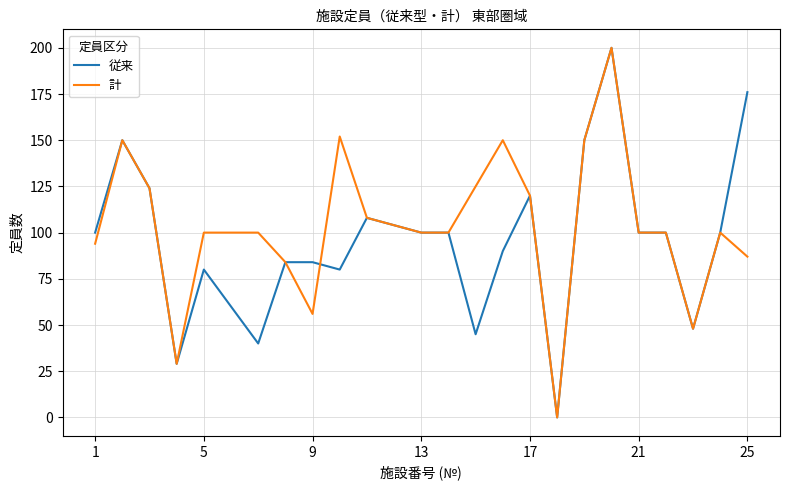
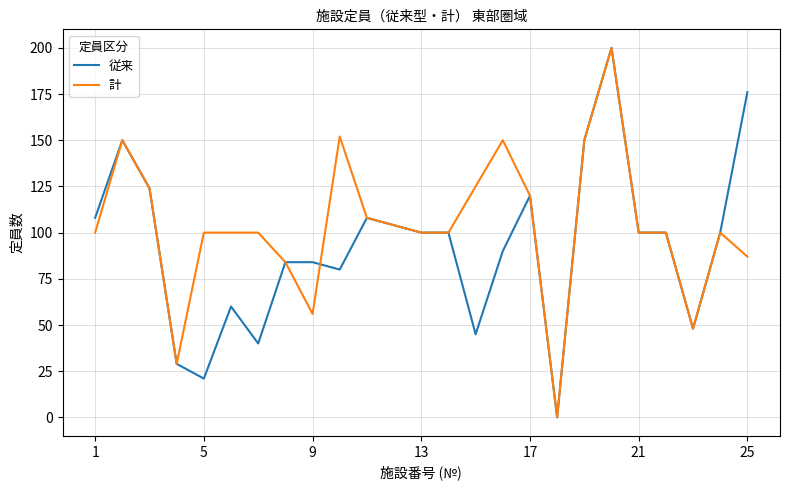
従来, 1: 100 -> 108
計, 1: 94 -> 100
従来, 5: 80 -> 21
